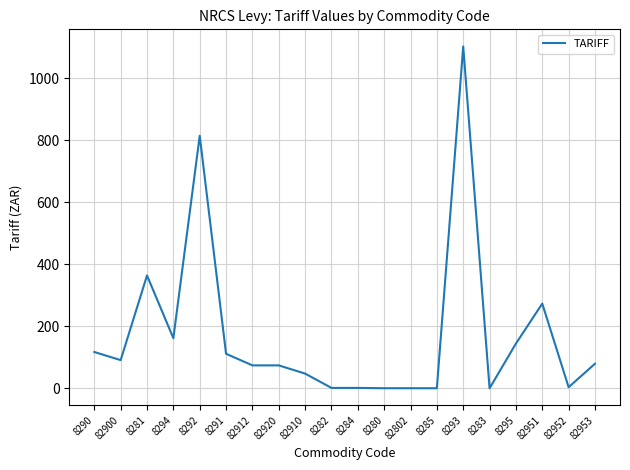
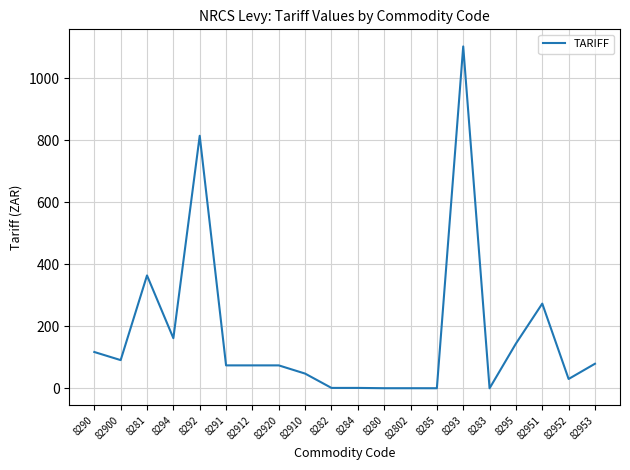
8291: 110 -> 70
82952: 0 -> 30
